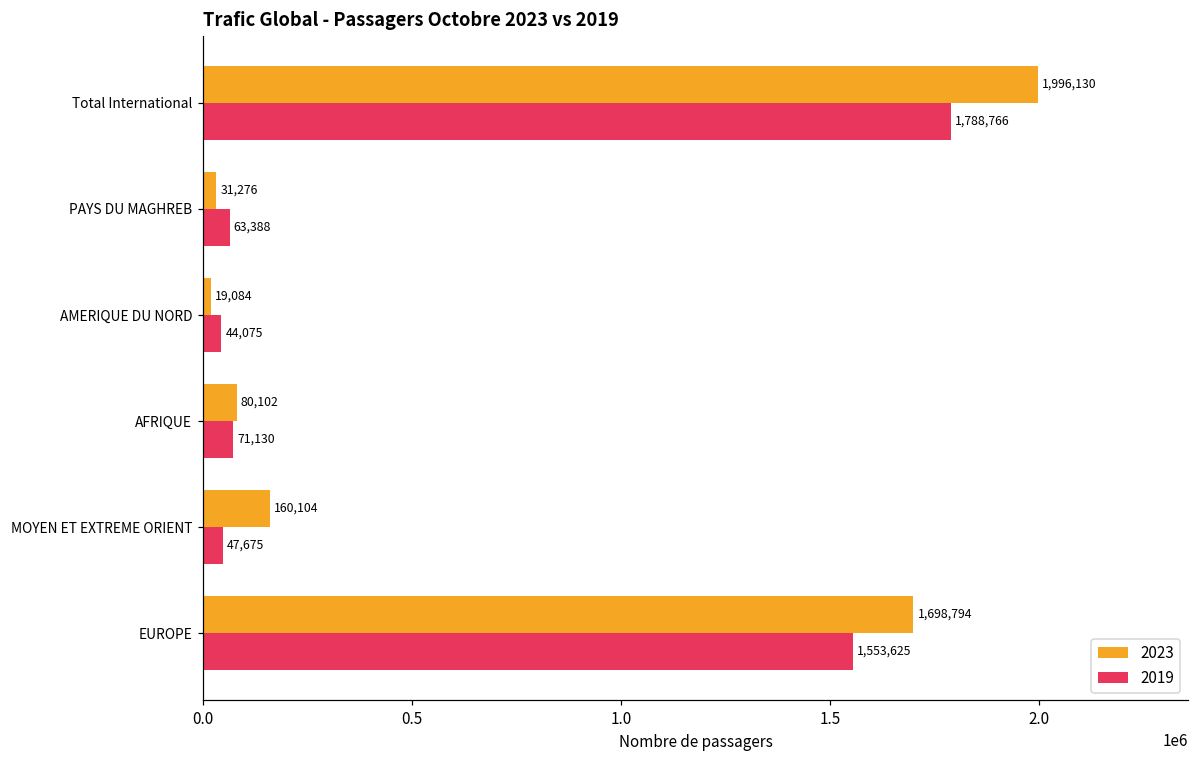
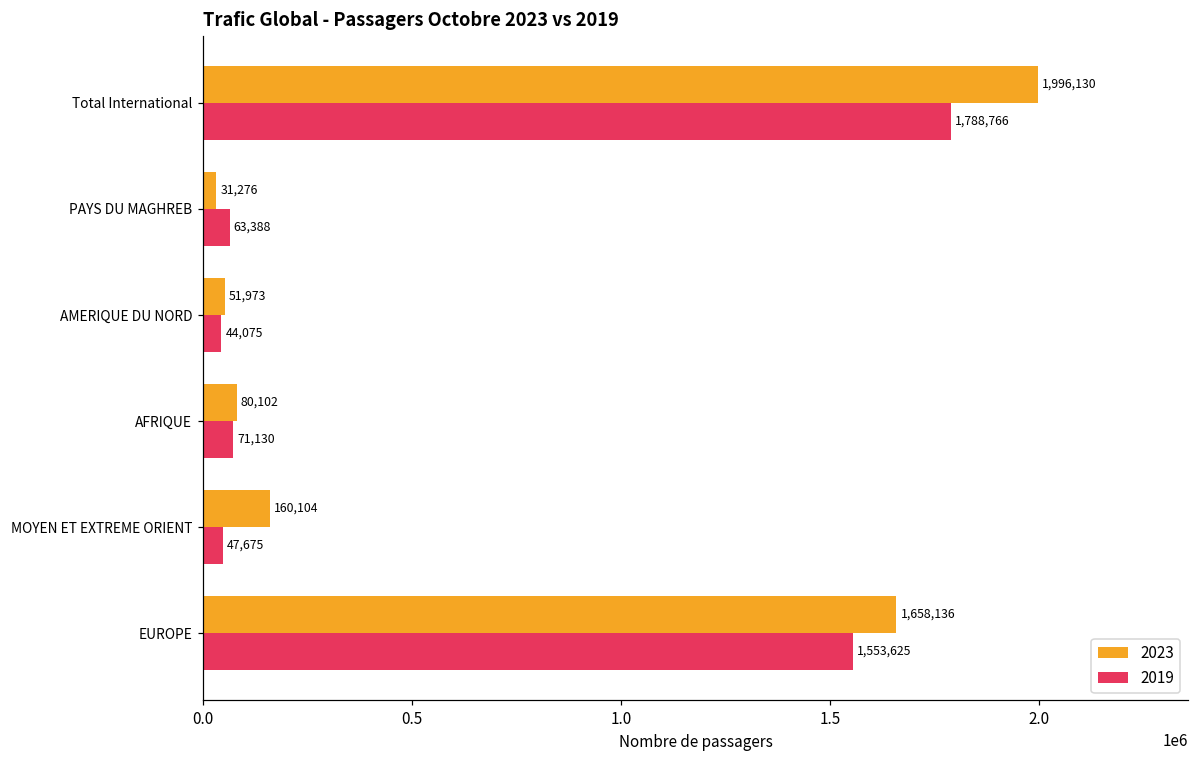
2023, AMERIQUE DU NORD: 19,084 -> 51,973
2023, EUROPE: 1,698,794 -> 1,658,136
